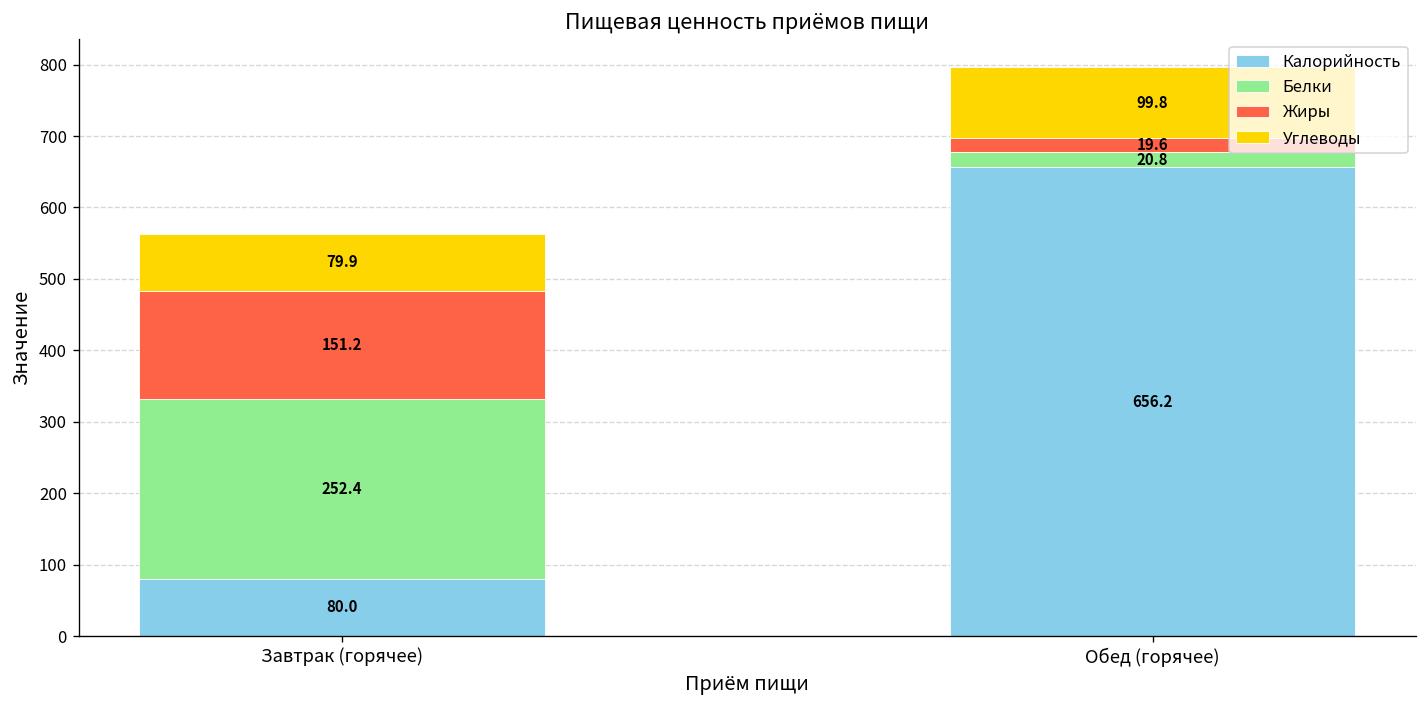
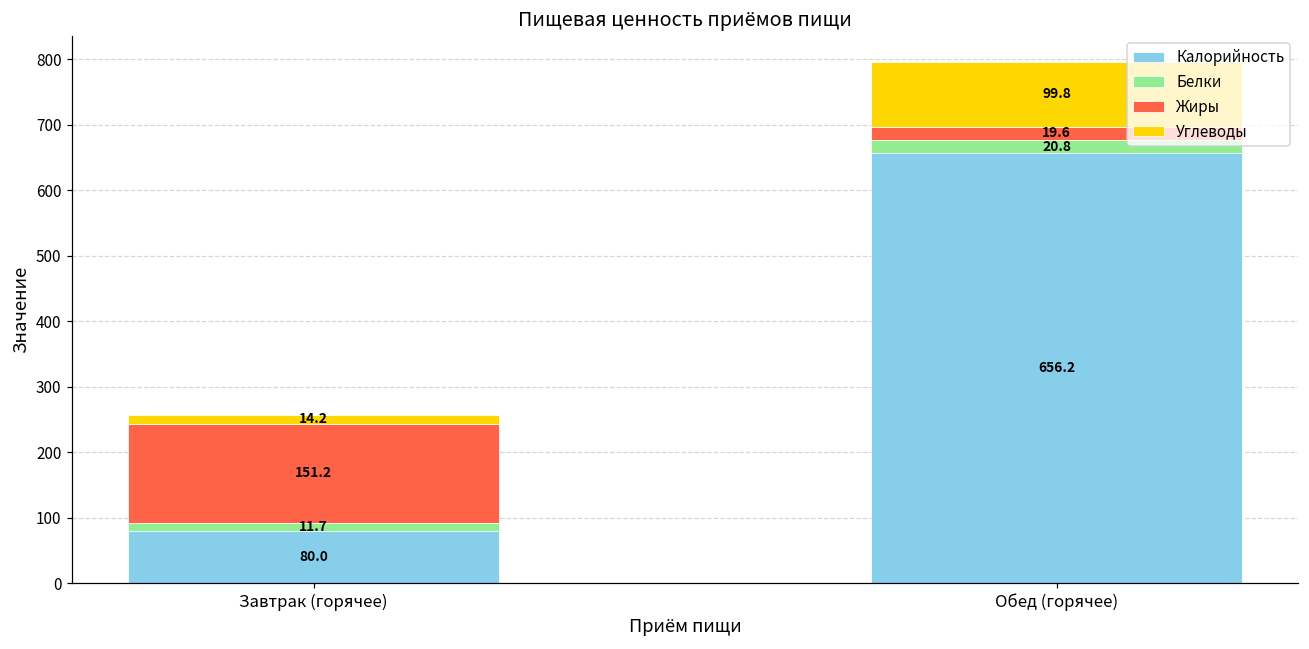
Белки, Завтрак (горячее): 252.4 -> 11.7
Углеводы, Завтрак (горячее): 79.9 -> 14.2
